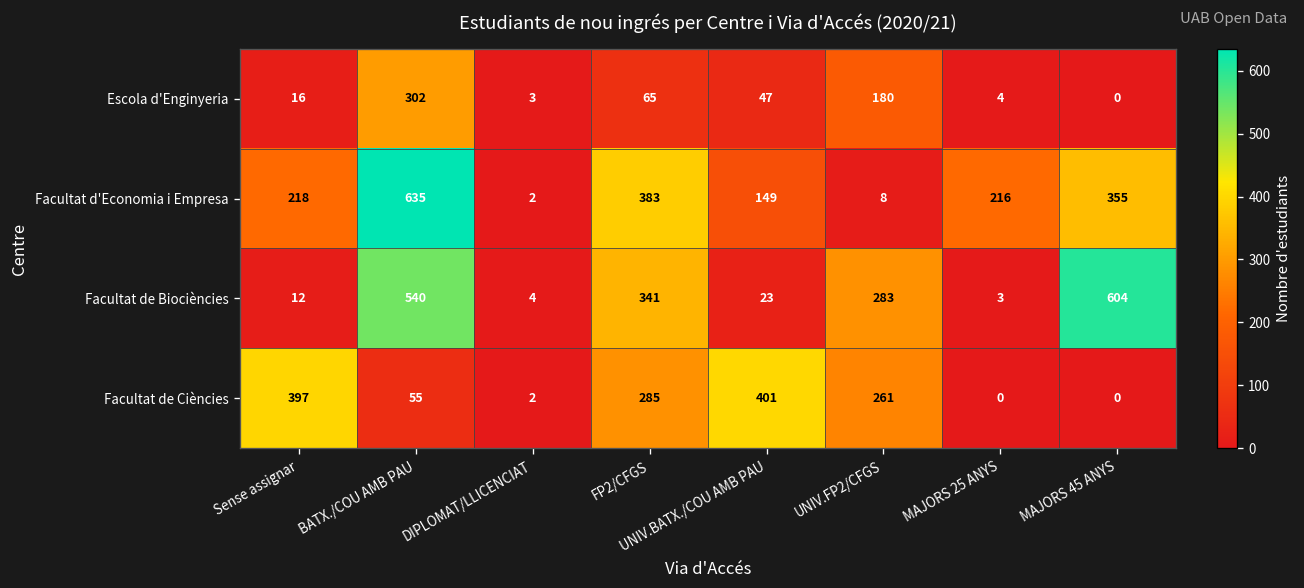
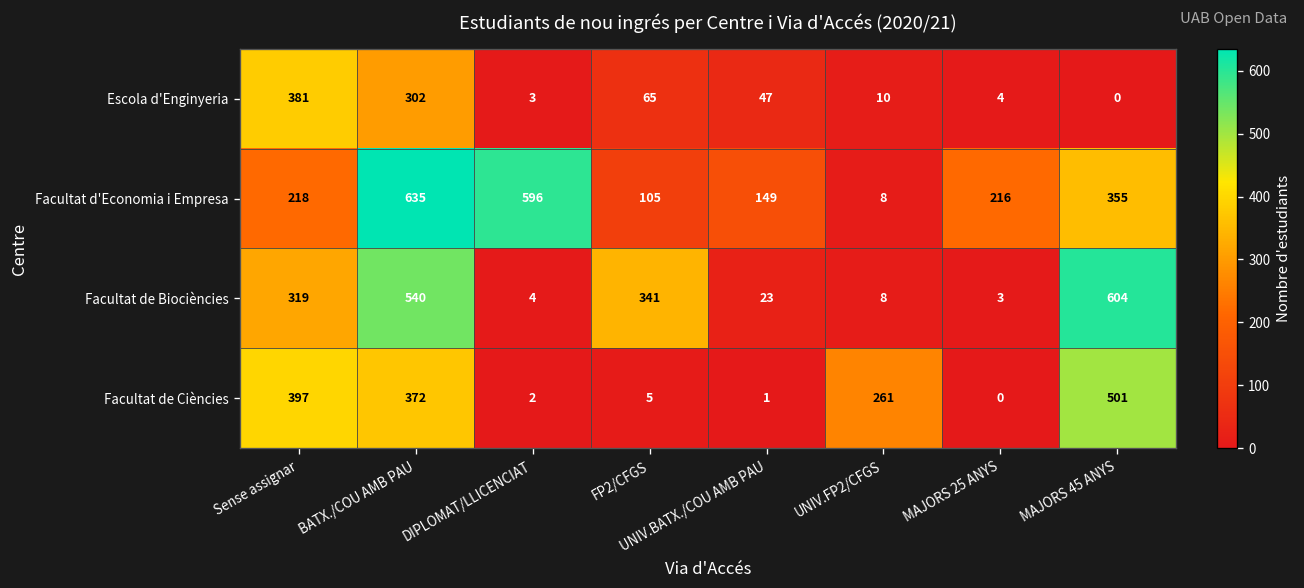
Escola d'Enginyeria, Sense assignar: 16 -> 381
Escola d'Enginyeria, UNIV.FP2/CFGS: 180 -> 10
Facultat d'Economia i Empresa, DIPLOMAT/LLICENCIAT: 2 -> 596
Facultat d'Economia i Empresa, FP2/CFGS: 383 -> 105
Facultat de Biociències, Sense assignar: 12 -> 319
Facultat de Biociències, UNIV.FP2/CFGS: 283 -> 8
Facultat de Ciències, BATX./COU AMB PAU: 55 -> 372
Facultat de Ciències, FP2/CFGS: 285 -> 5
Facultat de Ciències, UNIV.BATX./COU AMB PAU: 401 -> 1
Facultat de Ciències, MAJORS 45 ANYS: 0 -> 501
